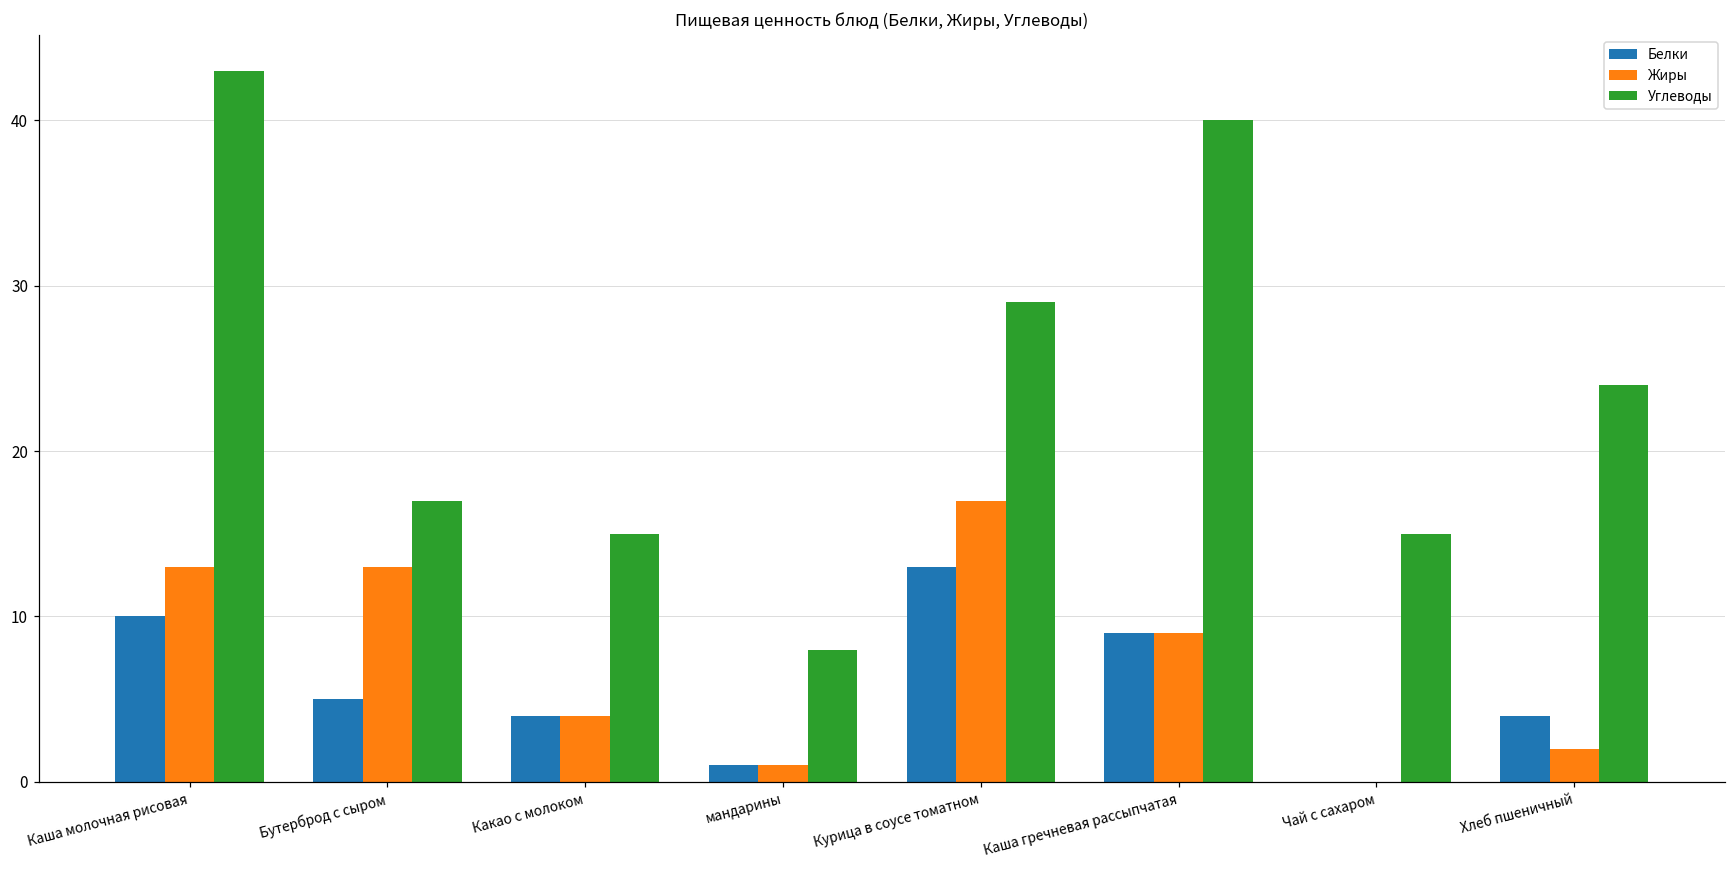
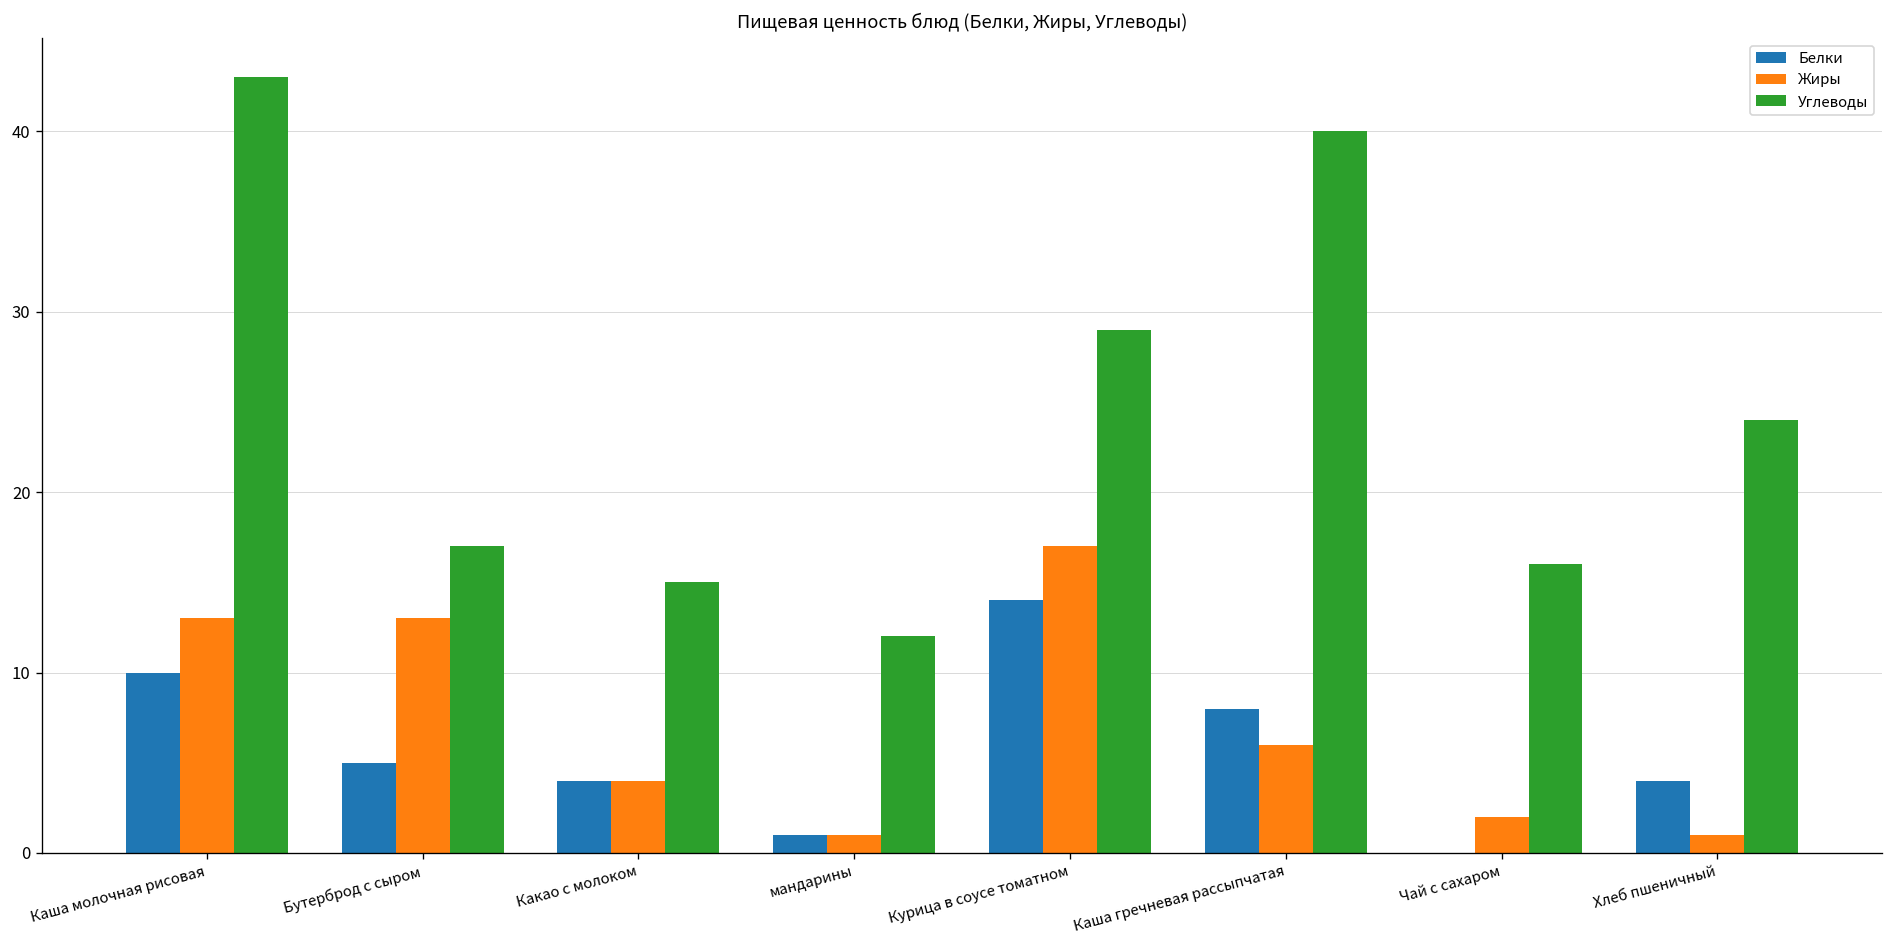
Углеводы, мандарины: 8 -> 12
Белки, Курица в соусе томатном: 13 -> 14
Белки, Каша гречневая рассыпчатая: 9 -> 8
Жиры, Каша гречневая рассыпчатая: 9 -> 6
Жиры, Чай с сахаром: 0 -> 2
Углеводы, Чай с сахаром: 15 -> 16
Жиры, Хлеб пшеничный: 2 -> 1
